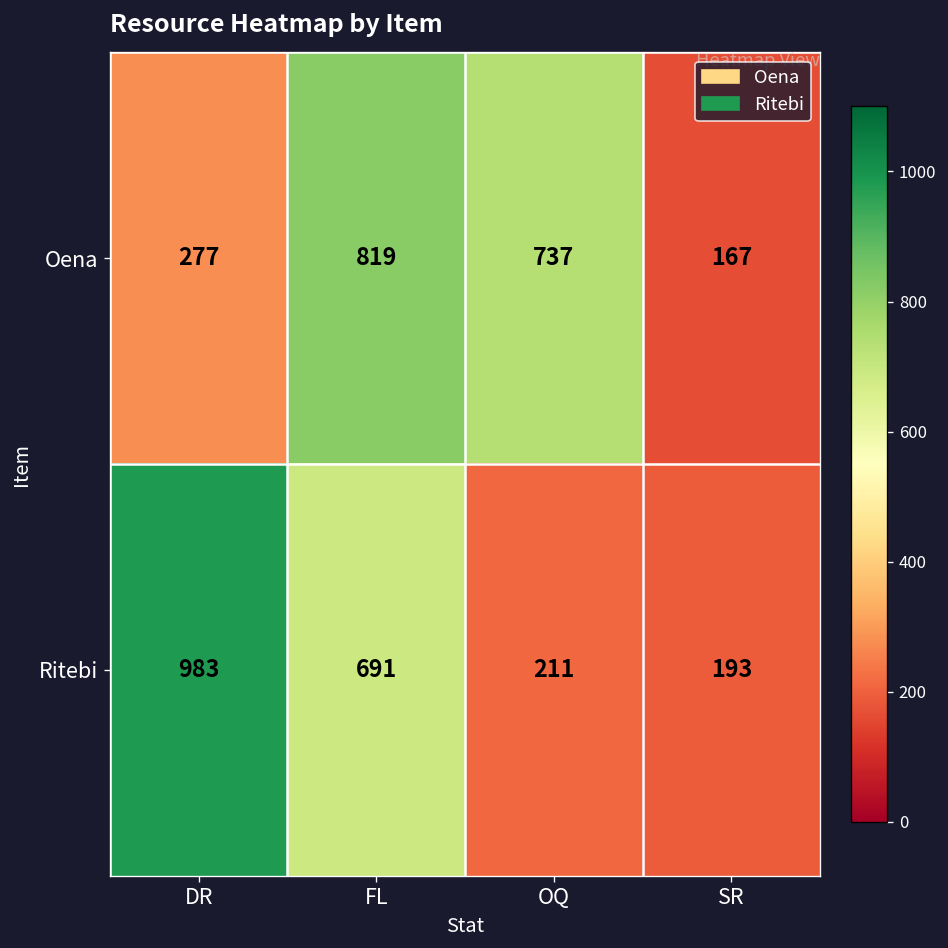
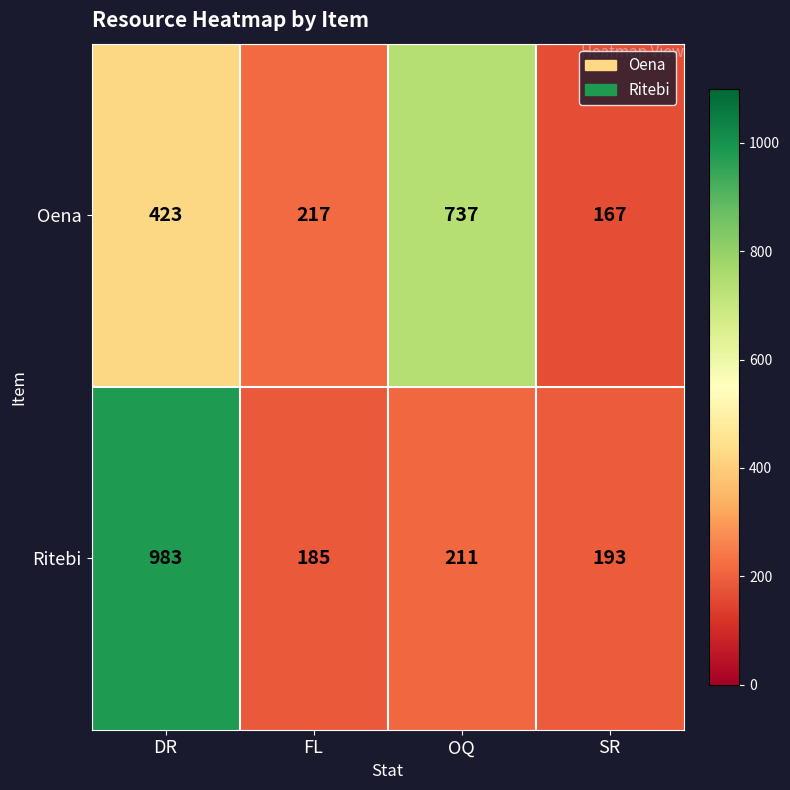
Oena, DR: 277 -> 423
Oena, FL: 819 -> 217
Ritebi, FL: 691 -> 185
